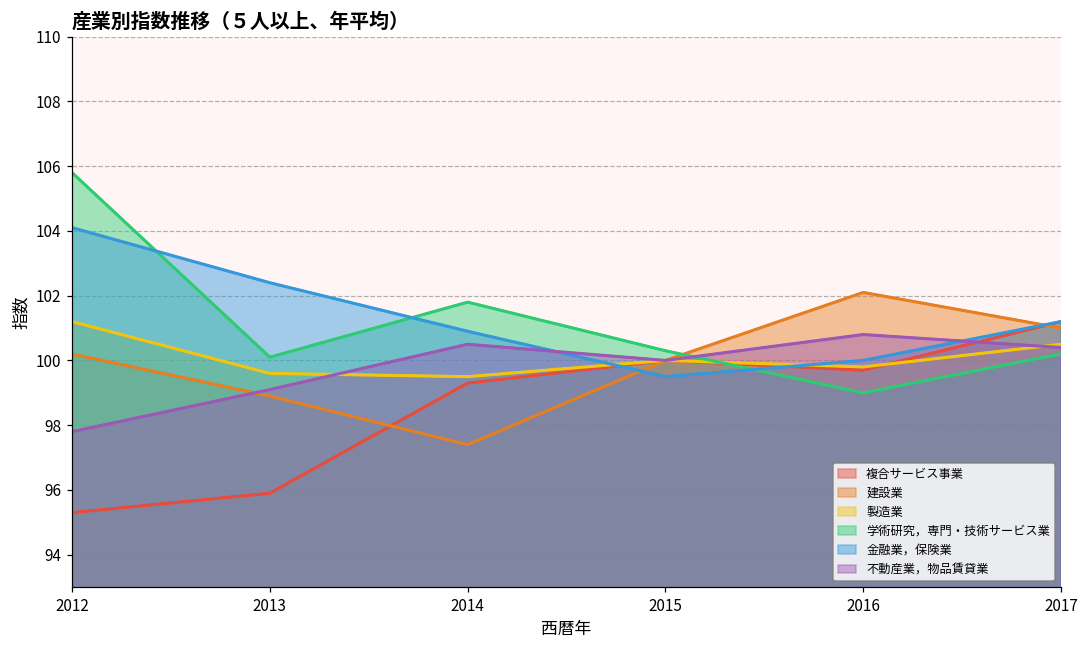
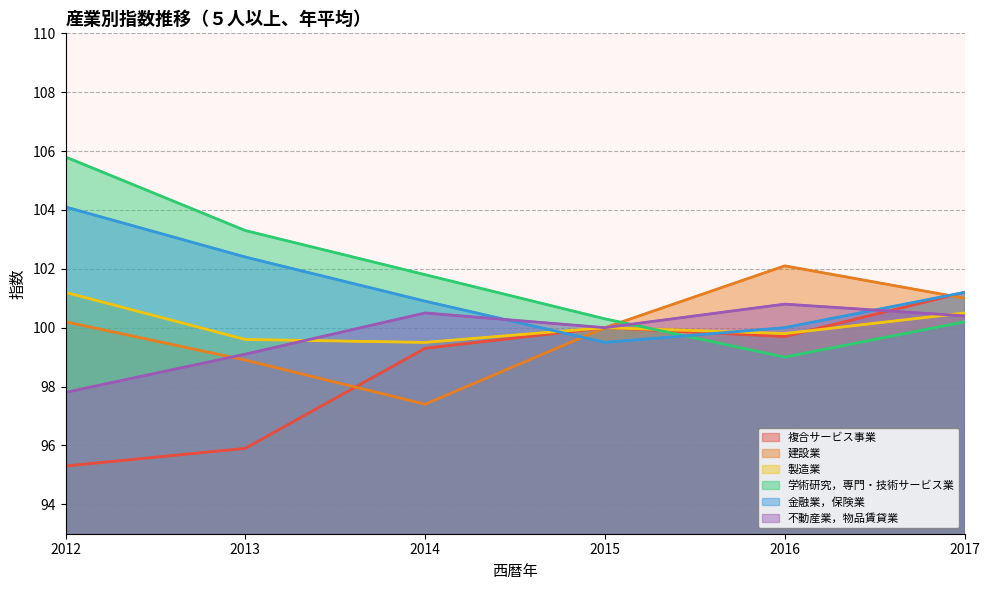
学術研究，専門・技術サービス業, 2013: 100.1 -> 103.3
